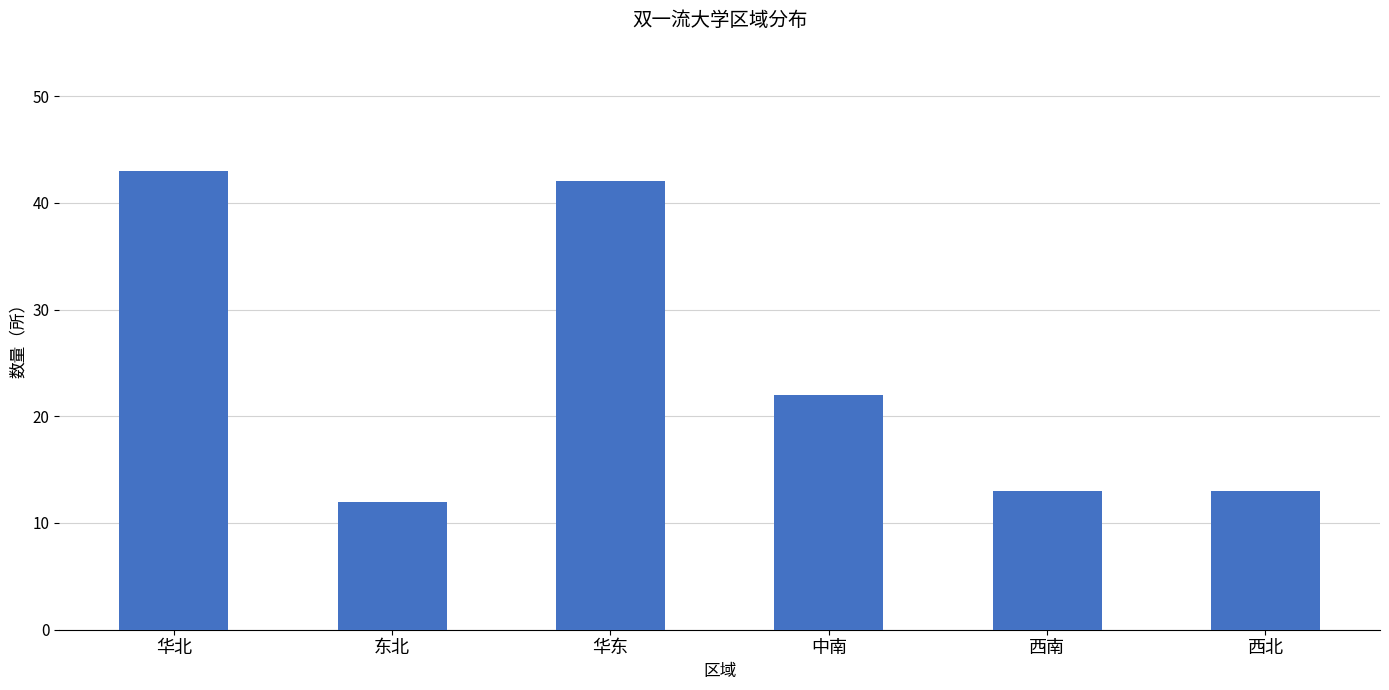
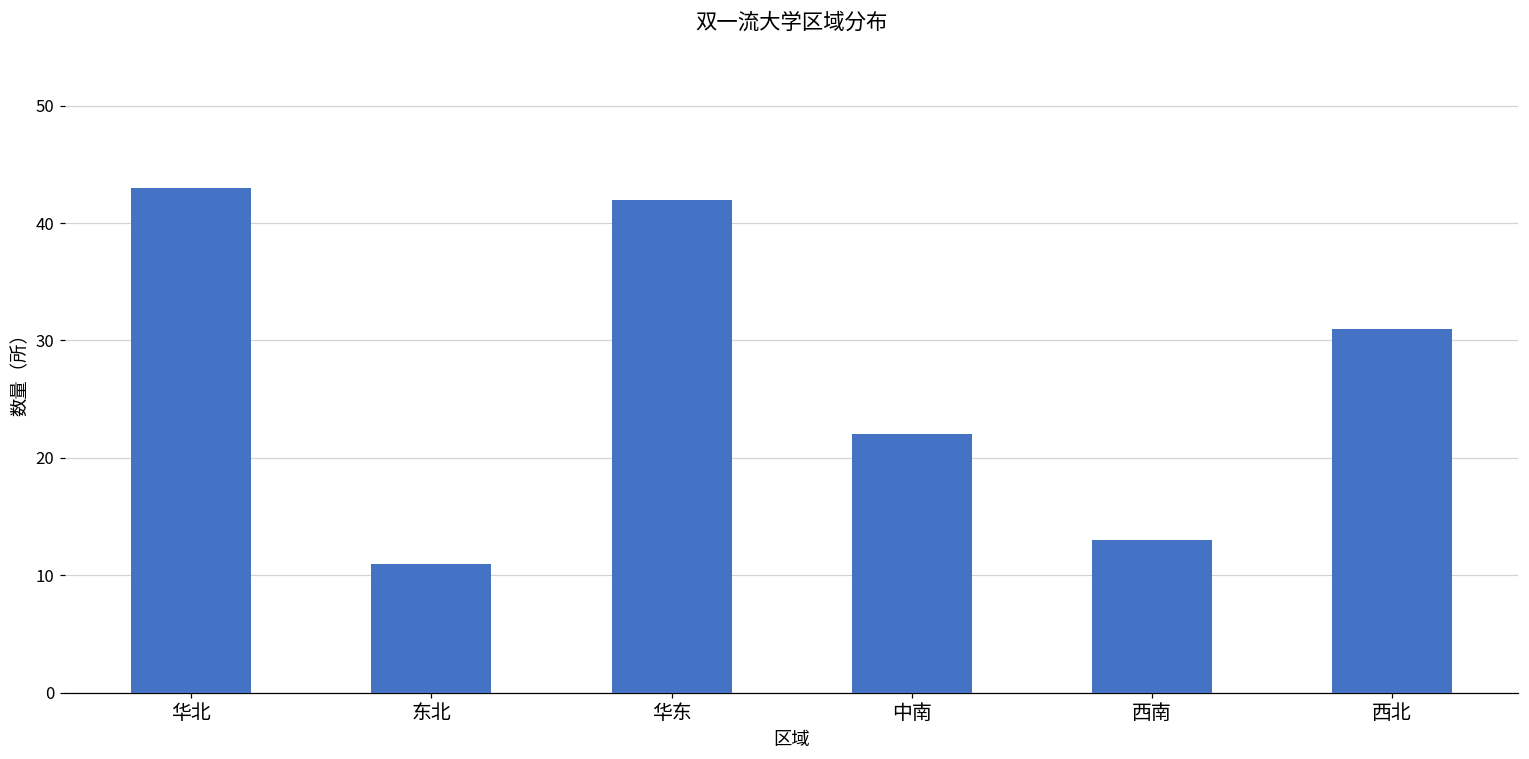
东北: 12 -> 11
西北: 13 -> 31
